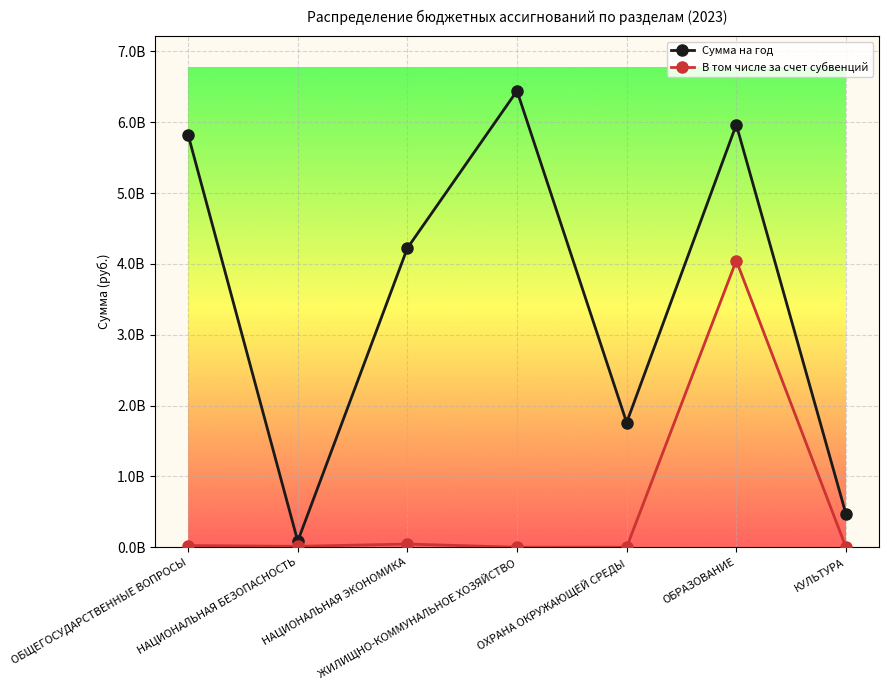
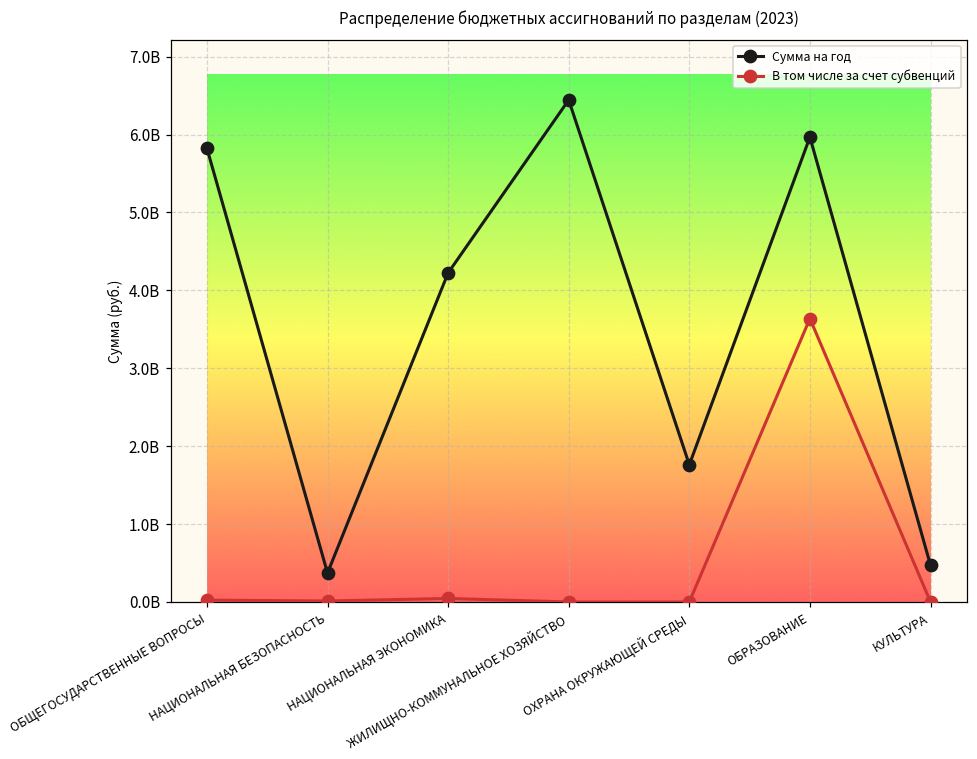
Сумма на год, НАЦИОНАЛЬНАЯ БЕЗОПАСНОСТЬ: 100000000 -> 400000000
В том числе за счет субвенций, ОБРАЗОВАНИЕ: 4000000000 -> 3600000000
